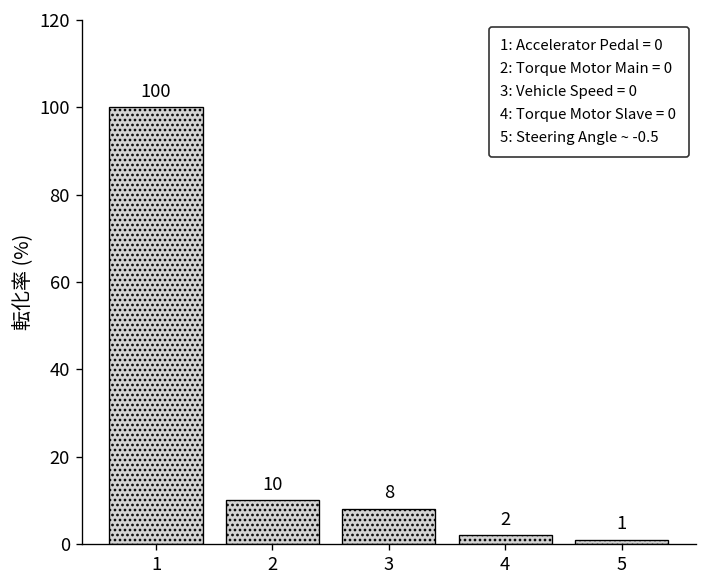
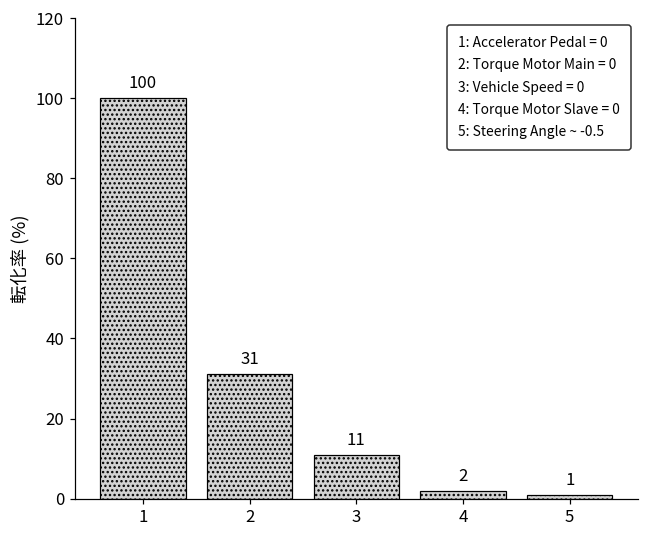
2: 10 -> 31
3: 8 -> 11
